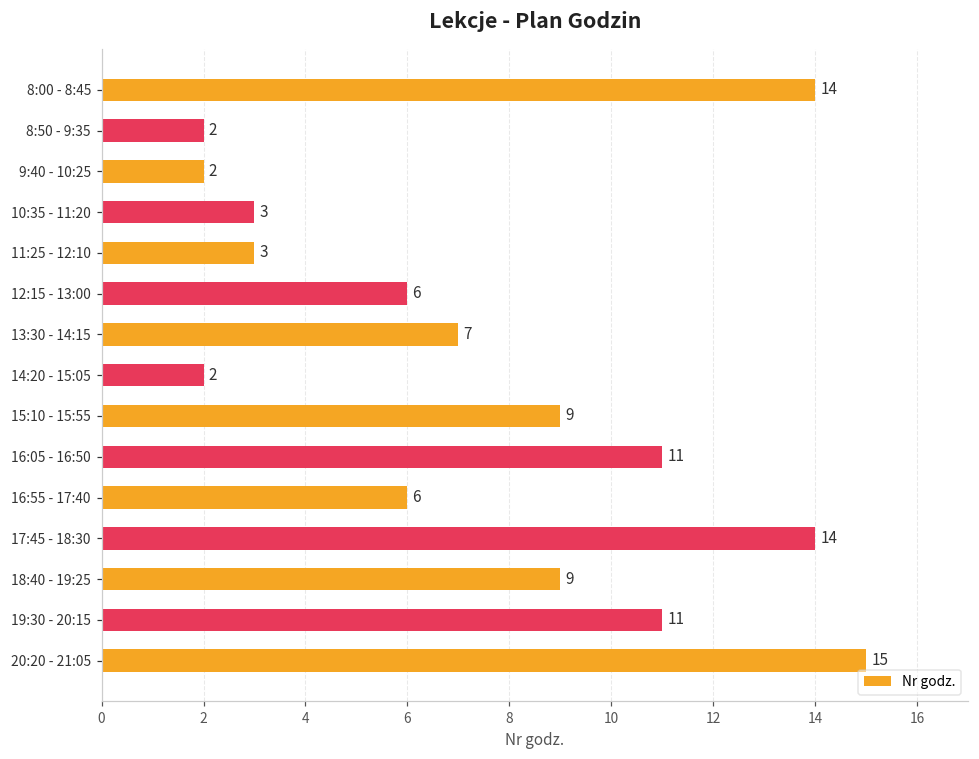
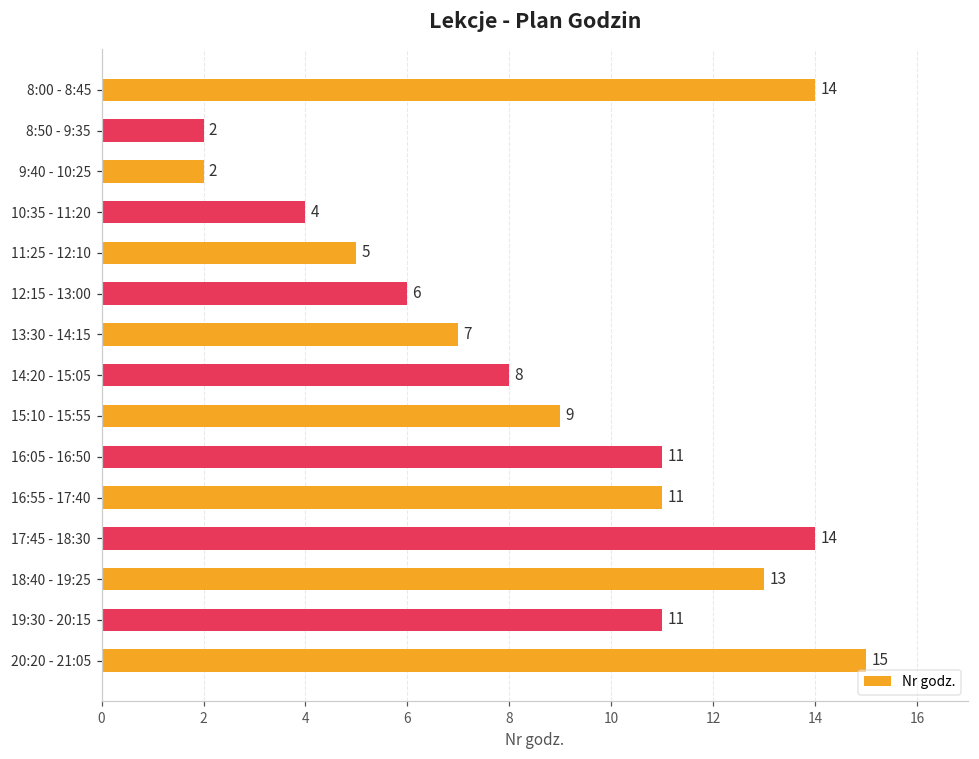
10:35 - 11:20: 3 -> 4
11:25 - 12:10: 3 -> 5
14:20 - 15:05: 2 -> 8
16:55 - 17:40: 6 -> 11
18:40 - 19:25: 9 -> 13
